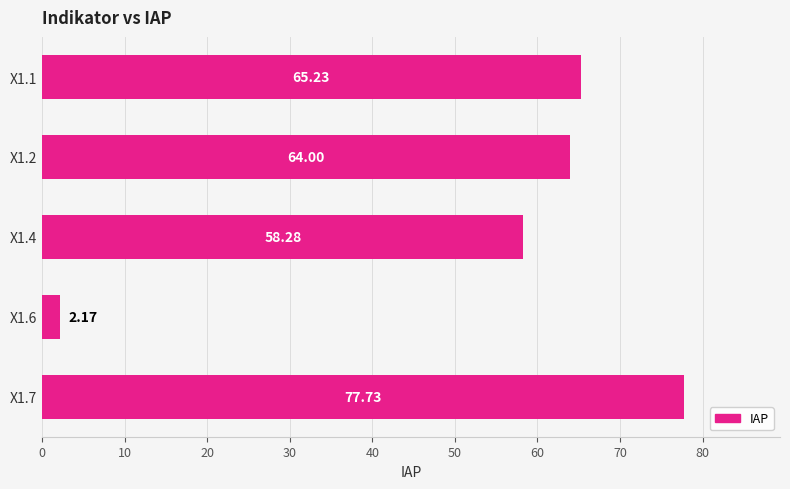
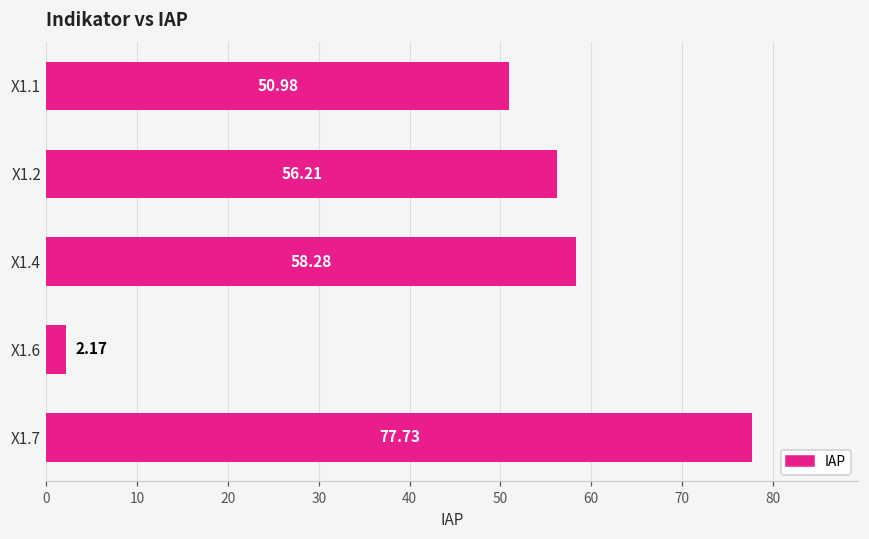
X1.1: 65.23 -> 50.98
X1.2: 64.00 -> 56.21
